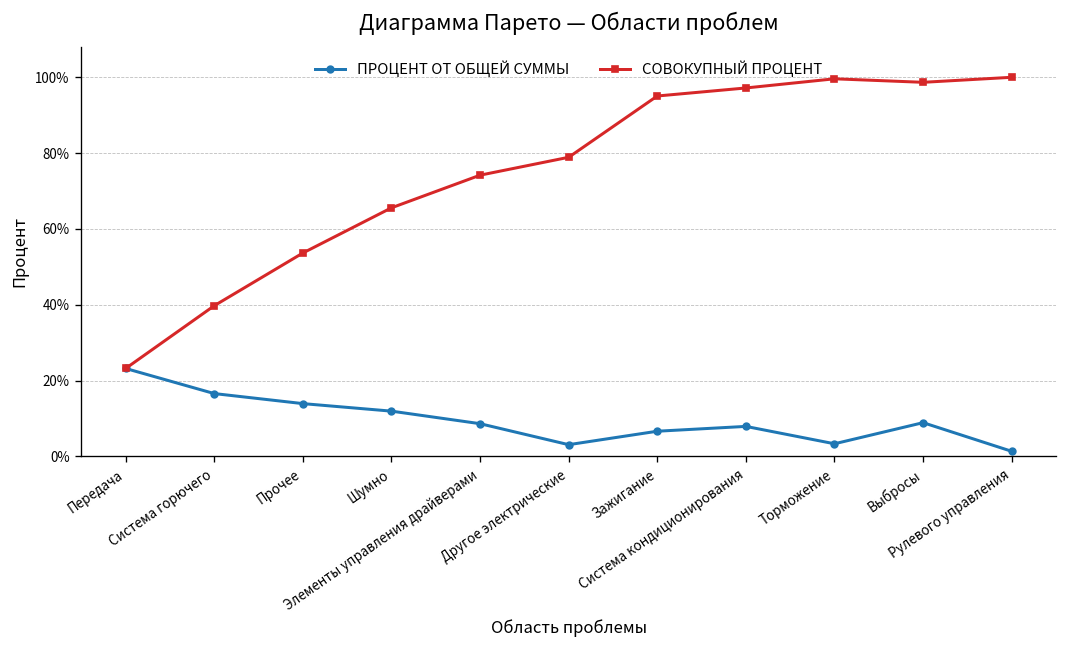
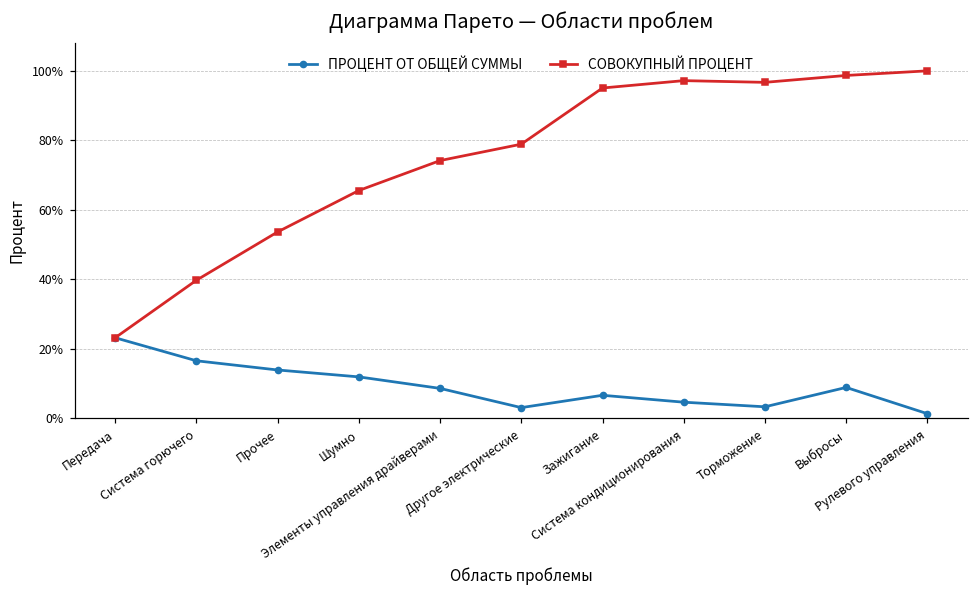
ПРОЦЕНТ ОТ ОБЩЕЙ СУММЫ, Система кондиционирования: 8% -> 5%
СОВОКУПНЫЙ ПРОЦЕНТ, Торможение: 100% -> 97%
